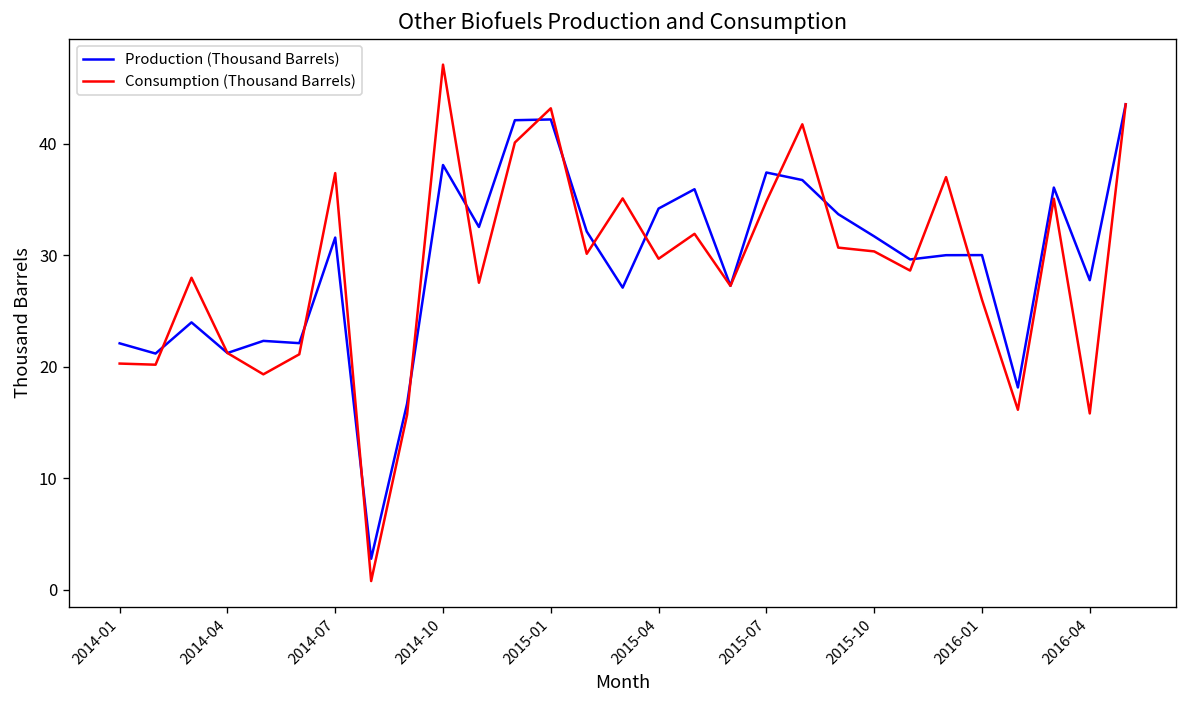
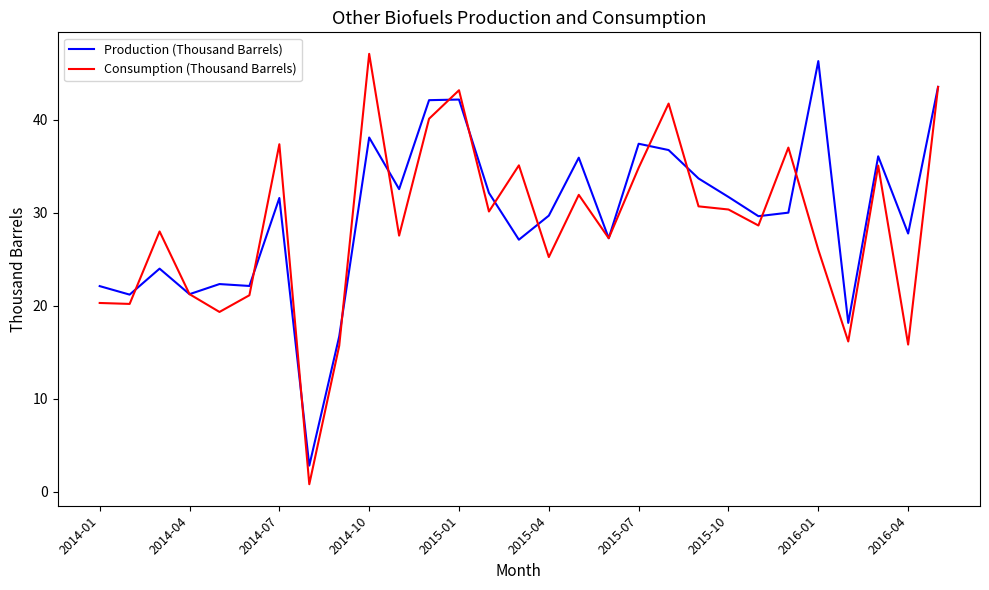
Production (Thousand Barrels), 2015-04: 34 -> 30
Consumption (Thousand Barrels), 2015-04: 30 -> 25
Production (Thousand Barrels), 2016-01: 30 -> 46
